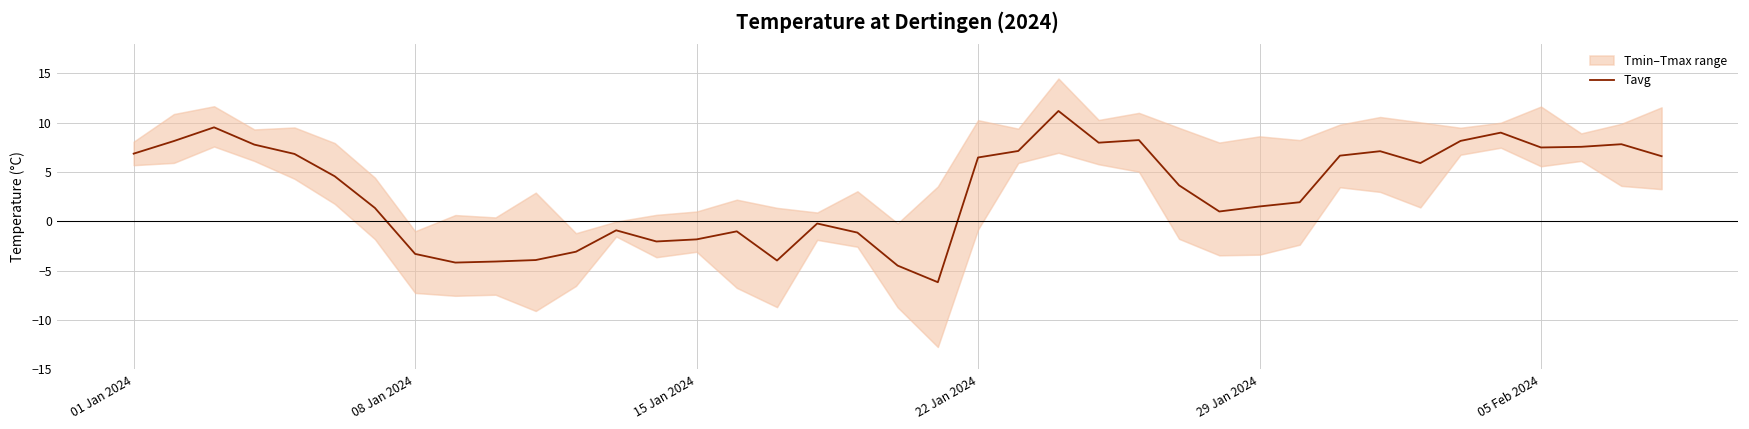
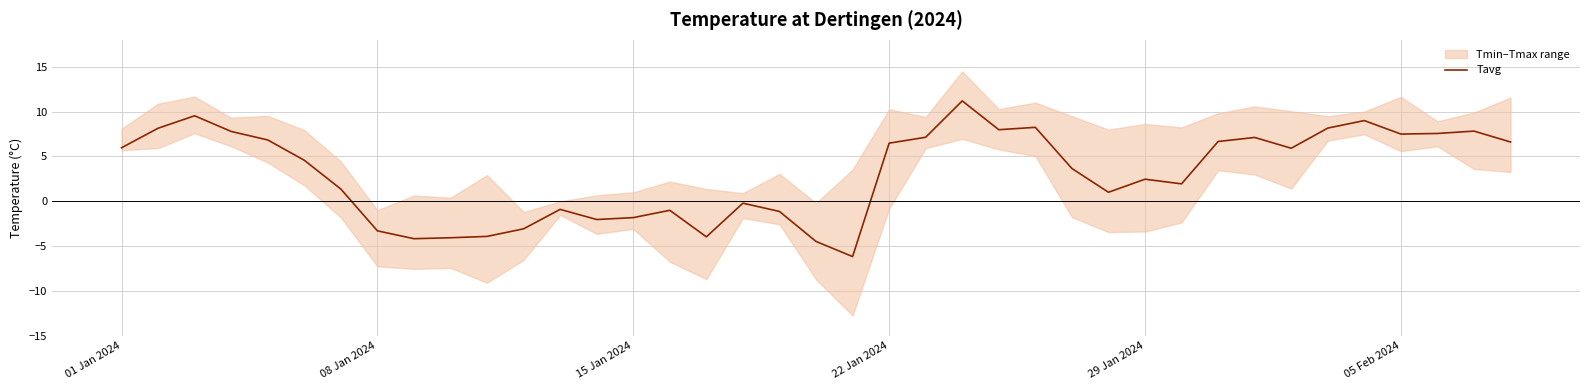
Tavg, 01 Jan 2024: 7 -> 6
Tavg, 29 Jan 2024: 1.5 -> 2.5
